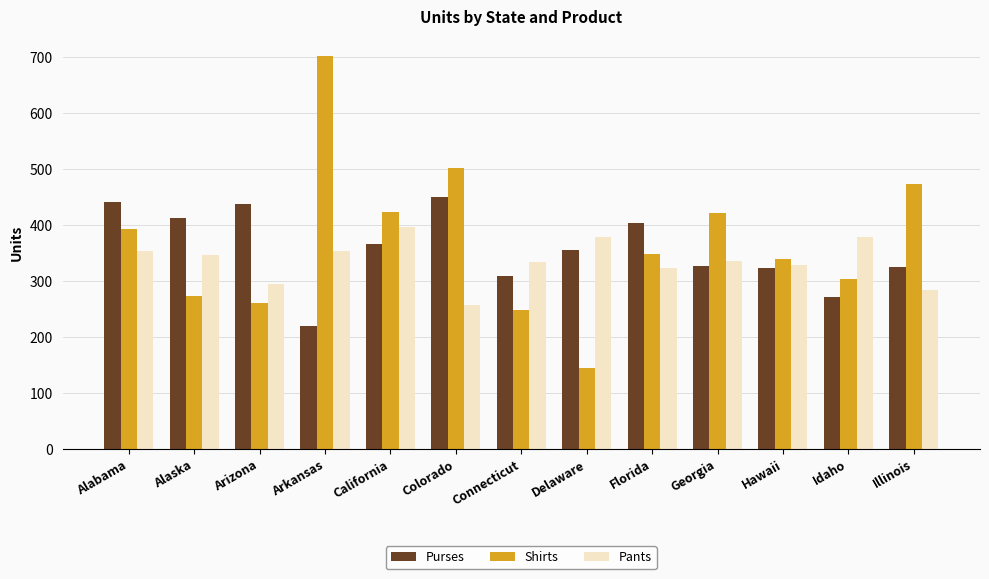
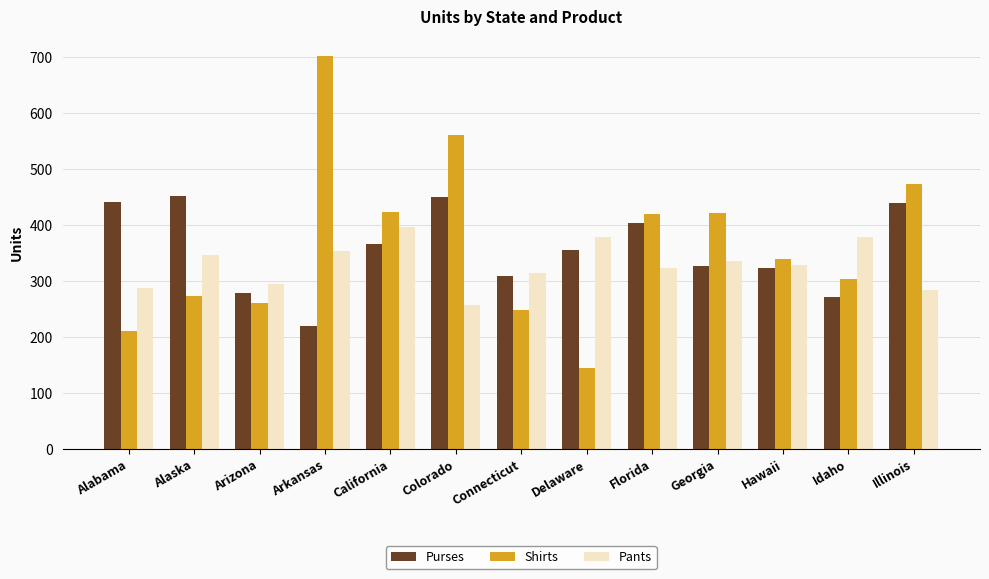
Shirts, Alabama: 390 -> 210
Pants, Alabama: 350 -> 290
Purses, Alaska: 410 -> 450
Purses, Arizona: 440 -> 280
Shirts, Colorado: 500 -> 560
Pants, Connecticut: 330 -> 320
Shirts, Florida: 350 -> 420
Purses, Illinois: 330 -> 440
